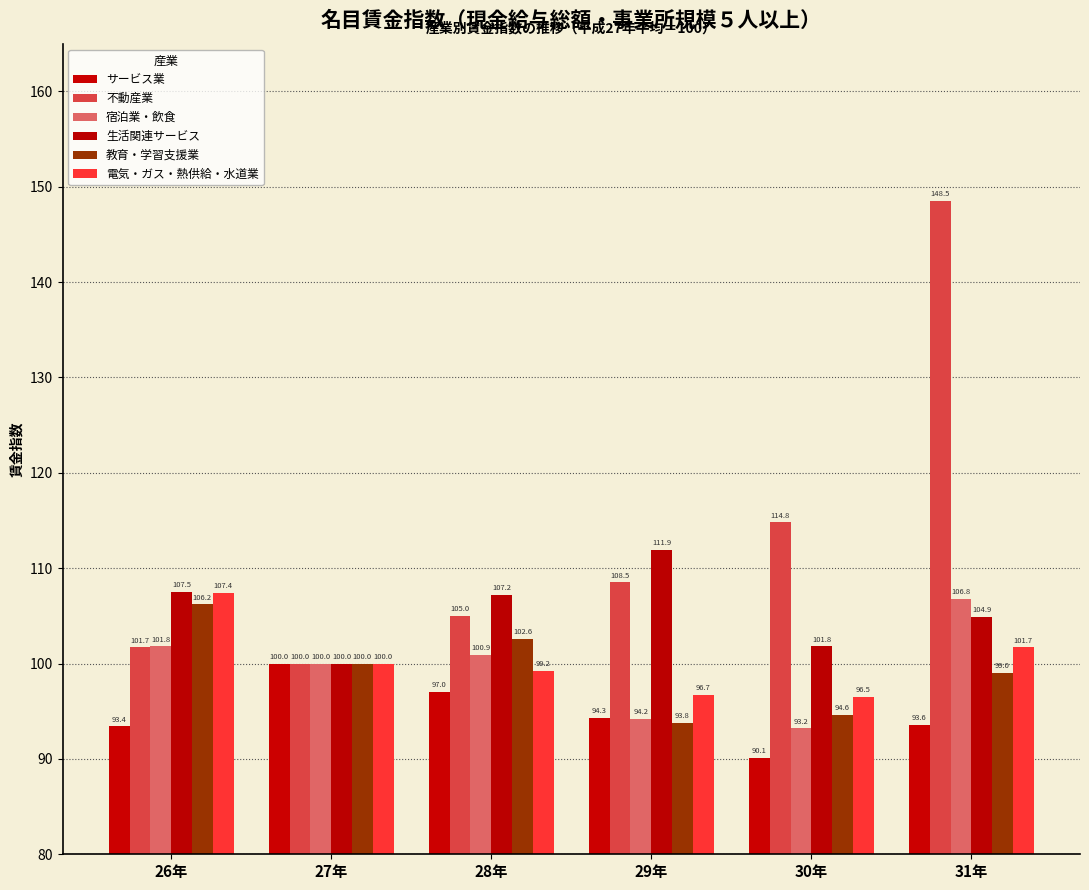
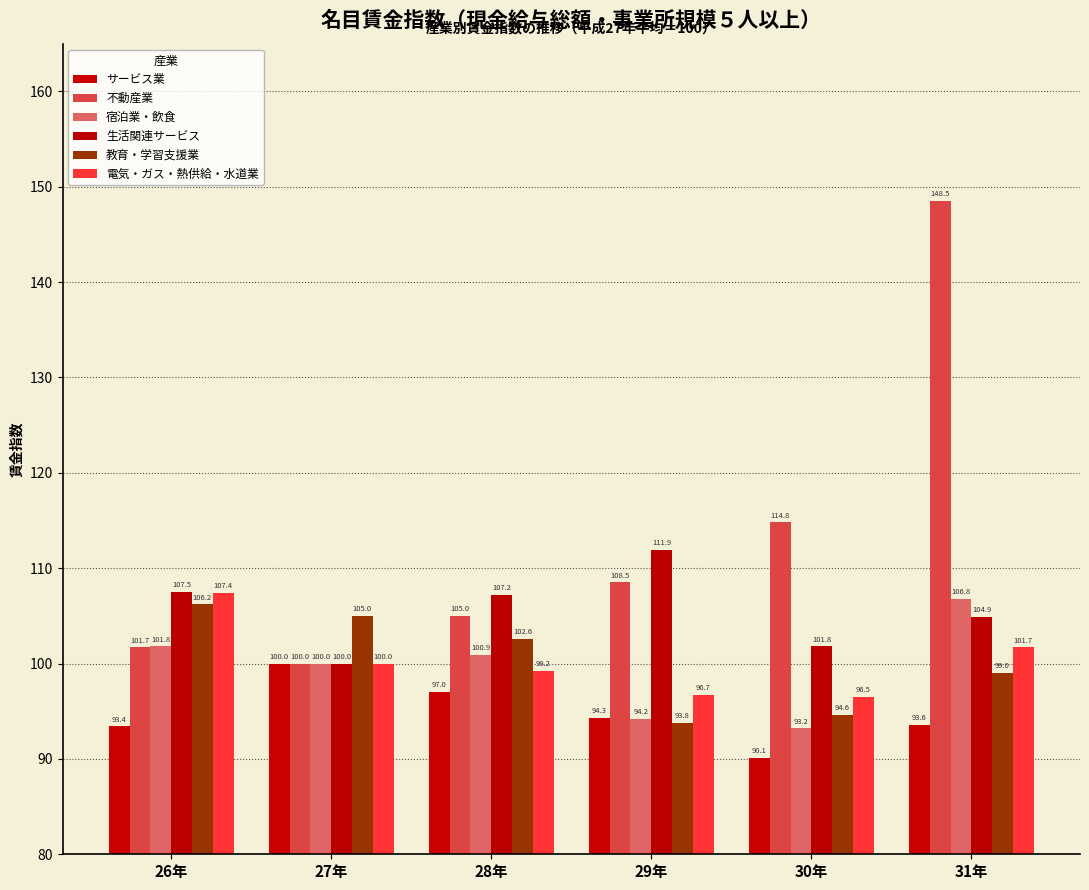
教育・学習支援業, 27年: 100.0 -> 105.0
